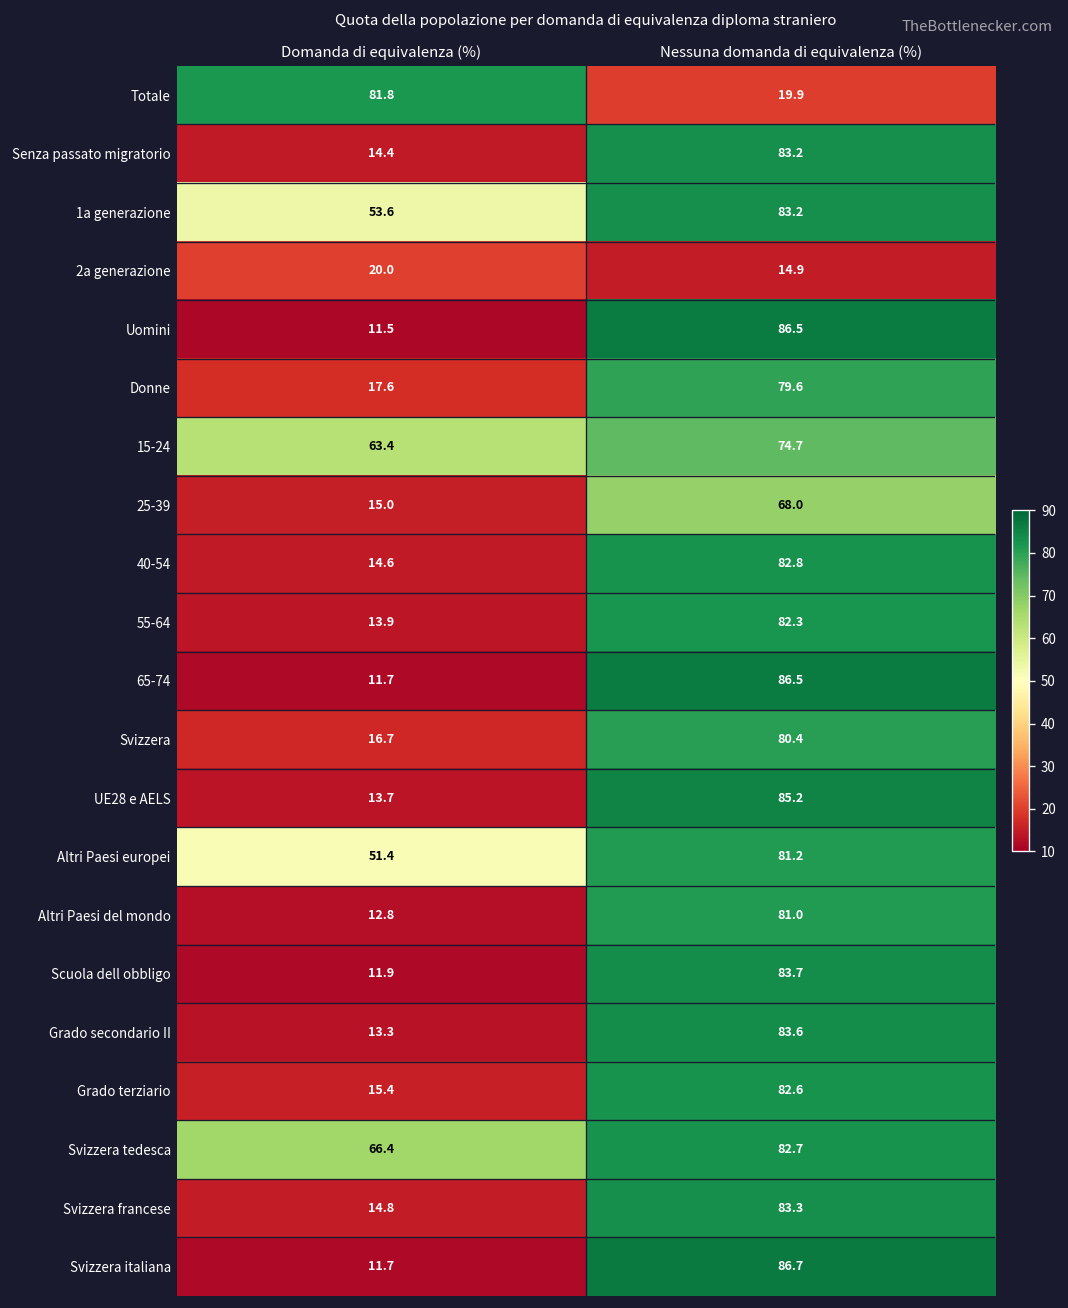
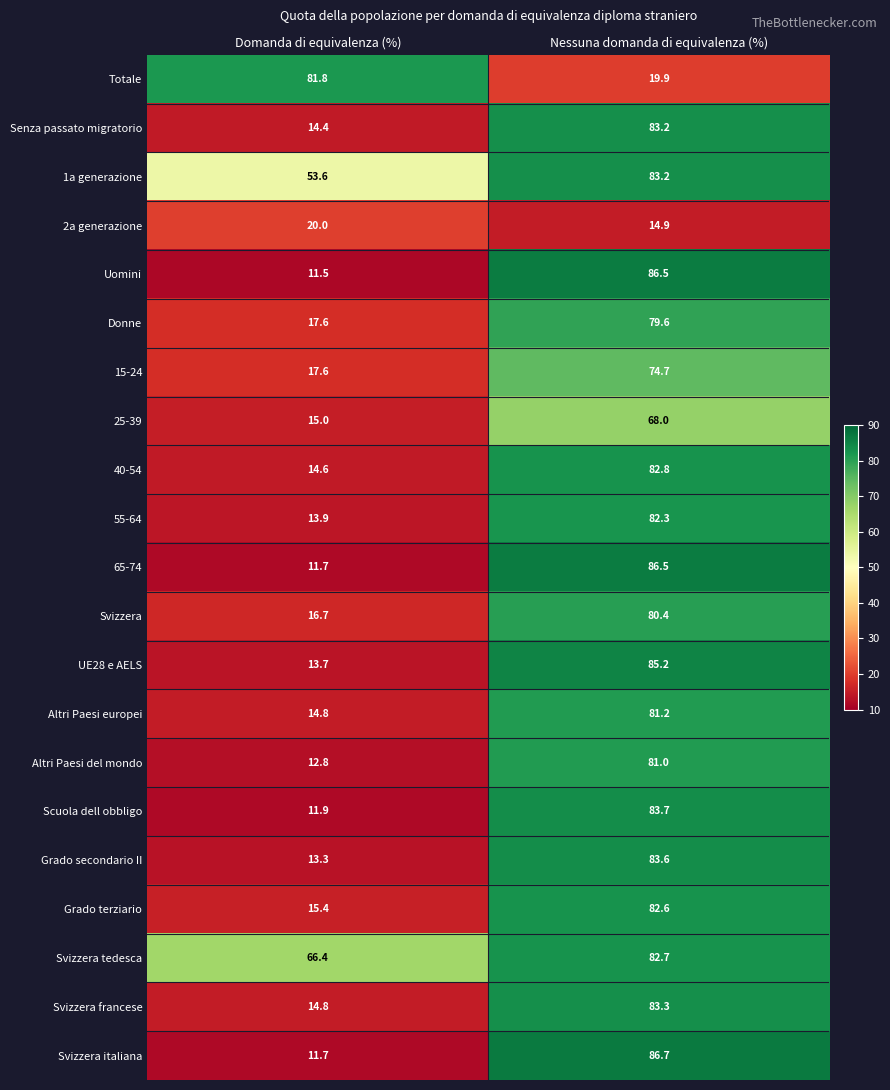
15-24, Domanda di equivalenza (%): 63.4 -> 17.6
Altri Paesi europei, Domanda di equivalenza (%): 51.4 -> 14.8
